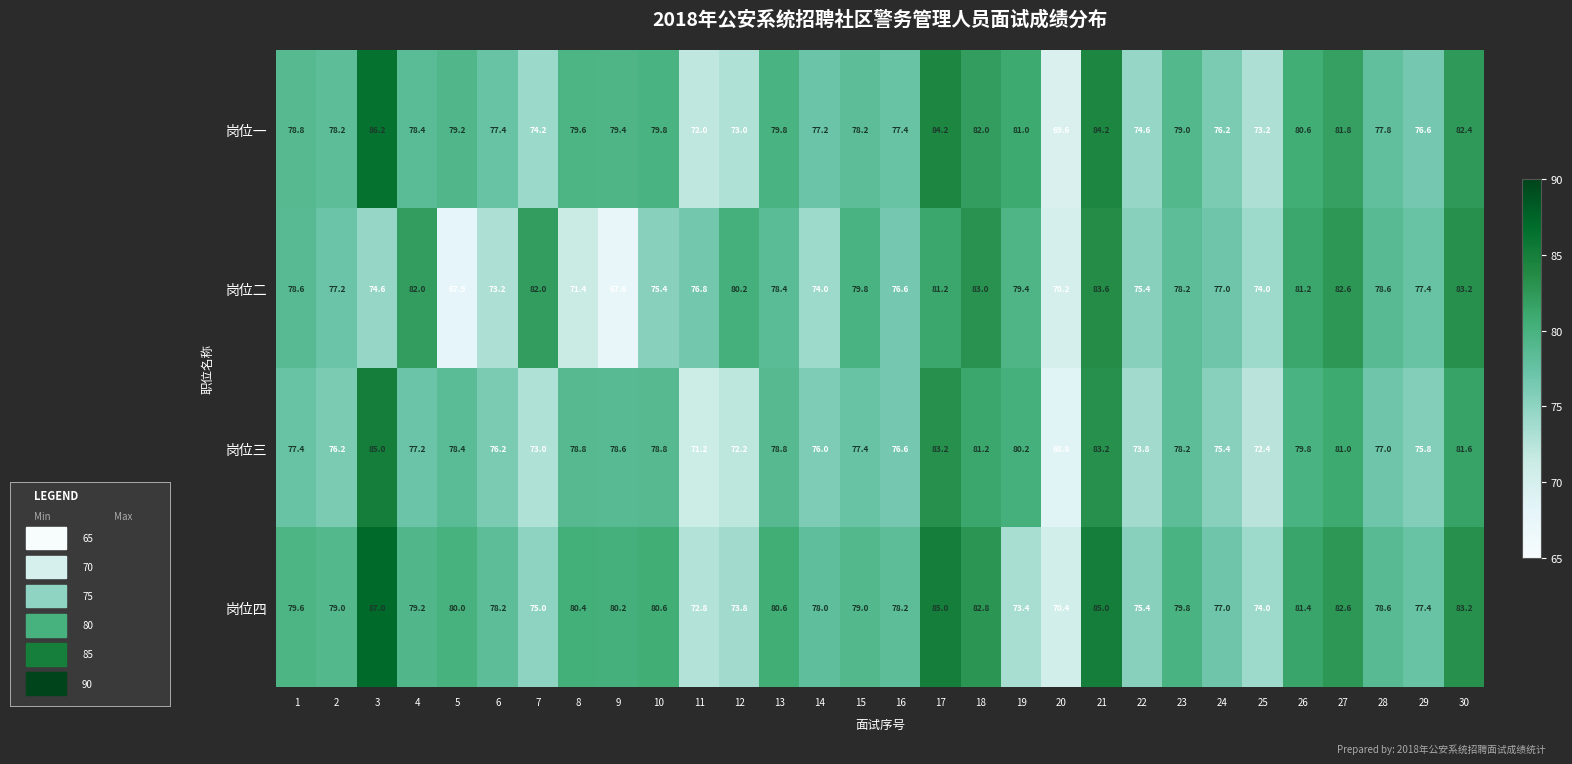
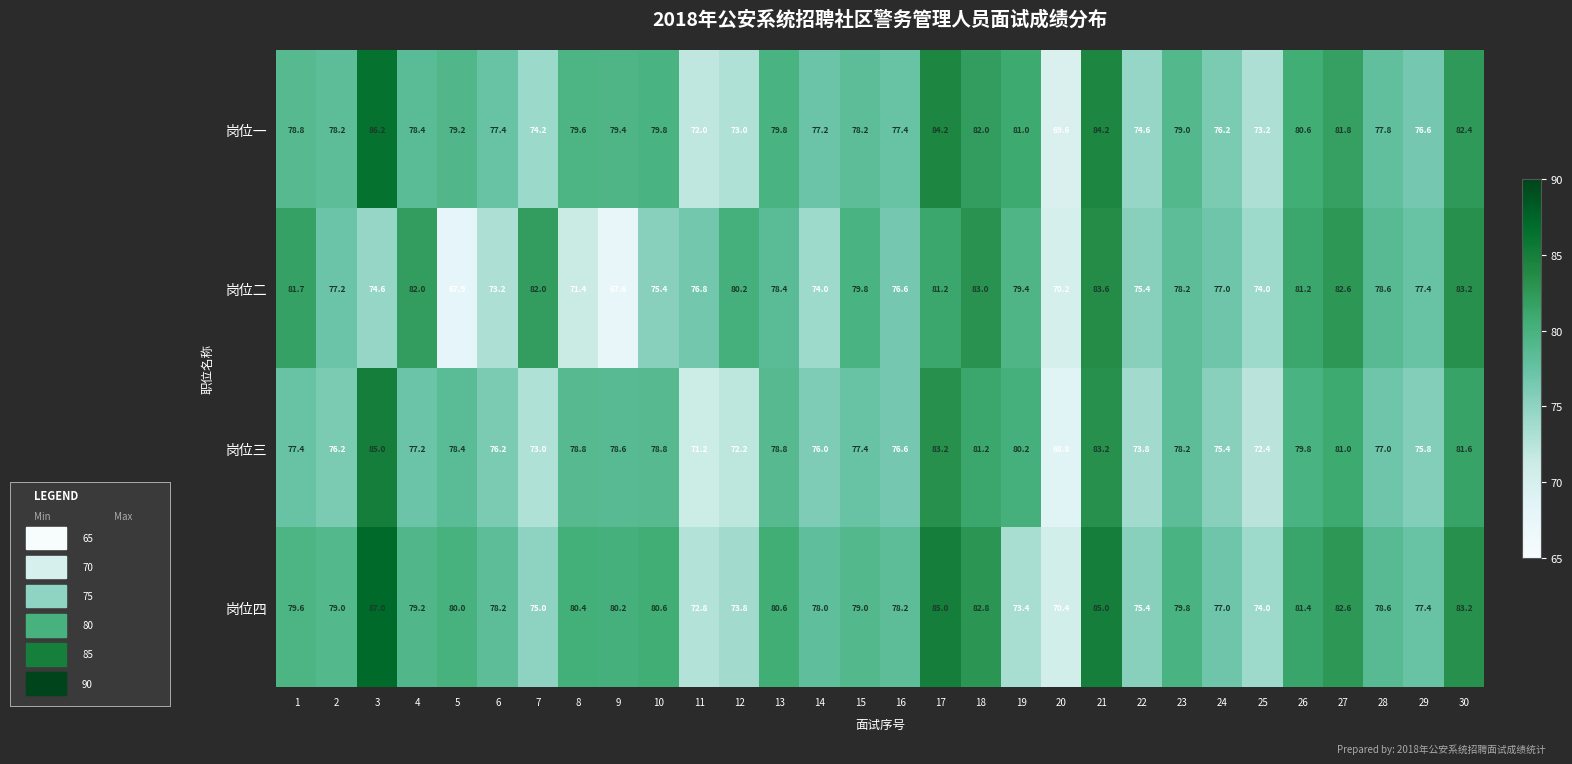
岗位二, 1: 78.6 -> 81.7
